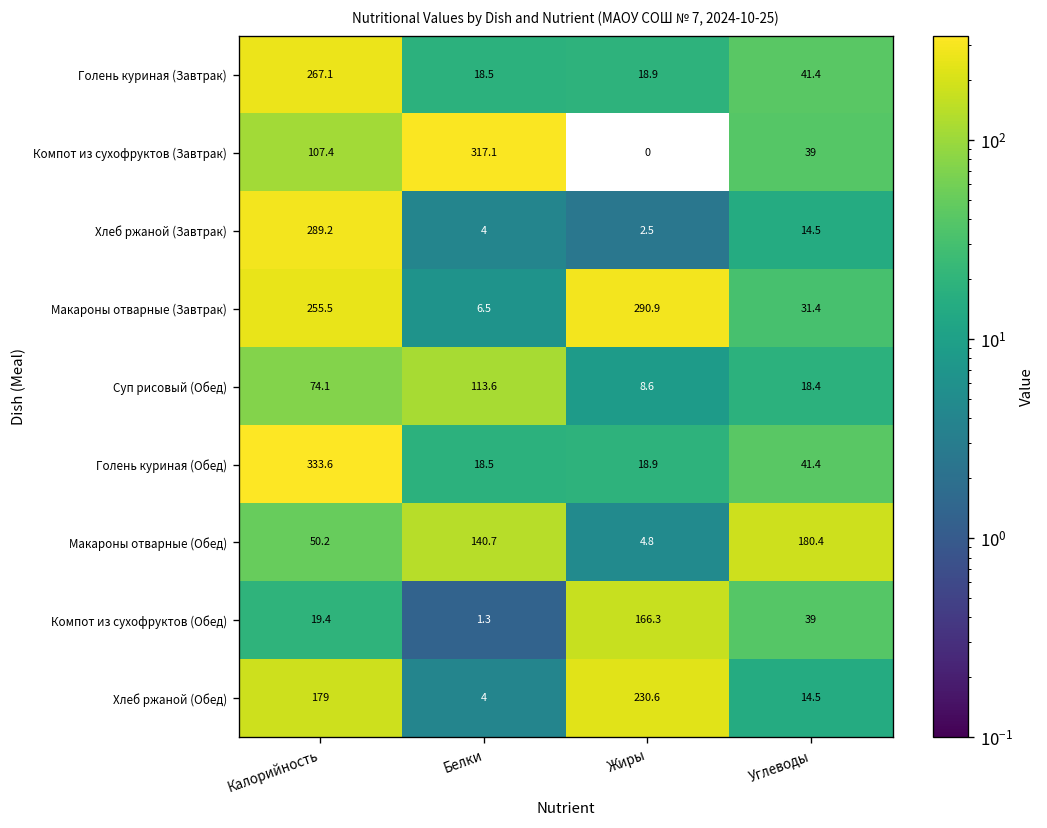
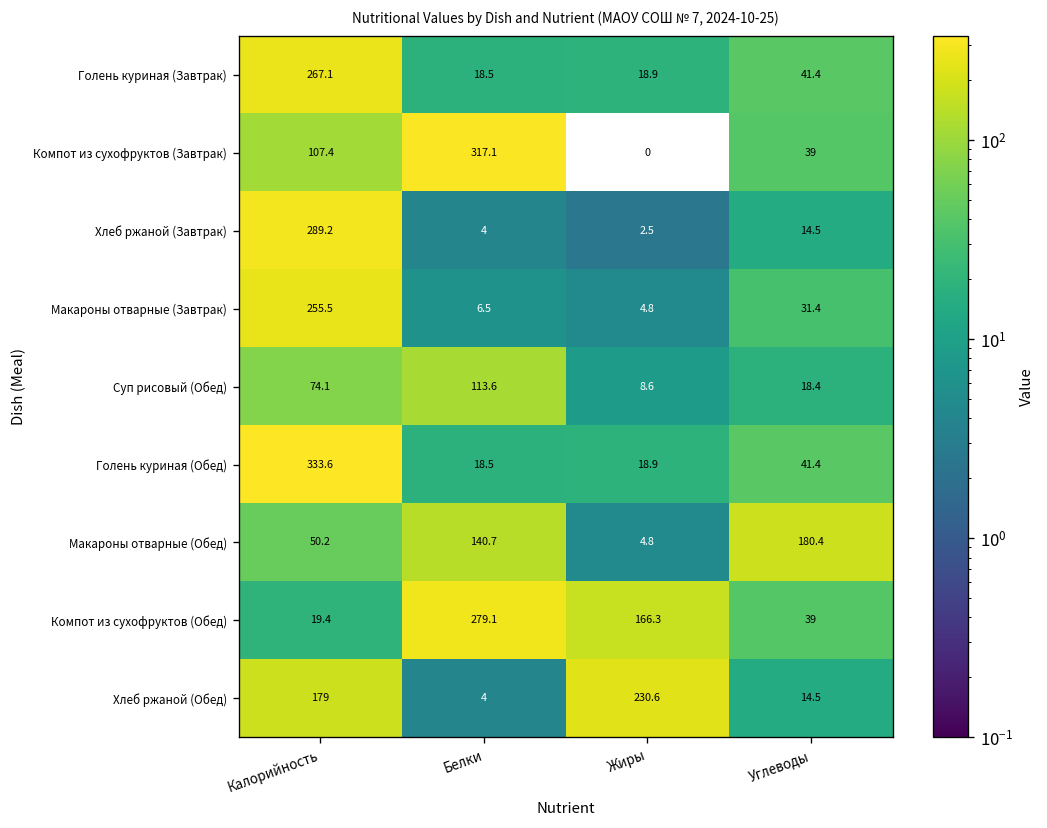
Макароны отварные (Завтрак), Жиры: 290.9 -> 4.8
Компот из сухофруктов (Обед), Белки: 1.3 -> 279.1
